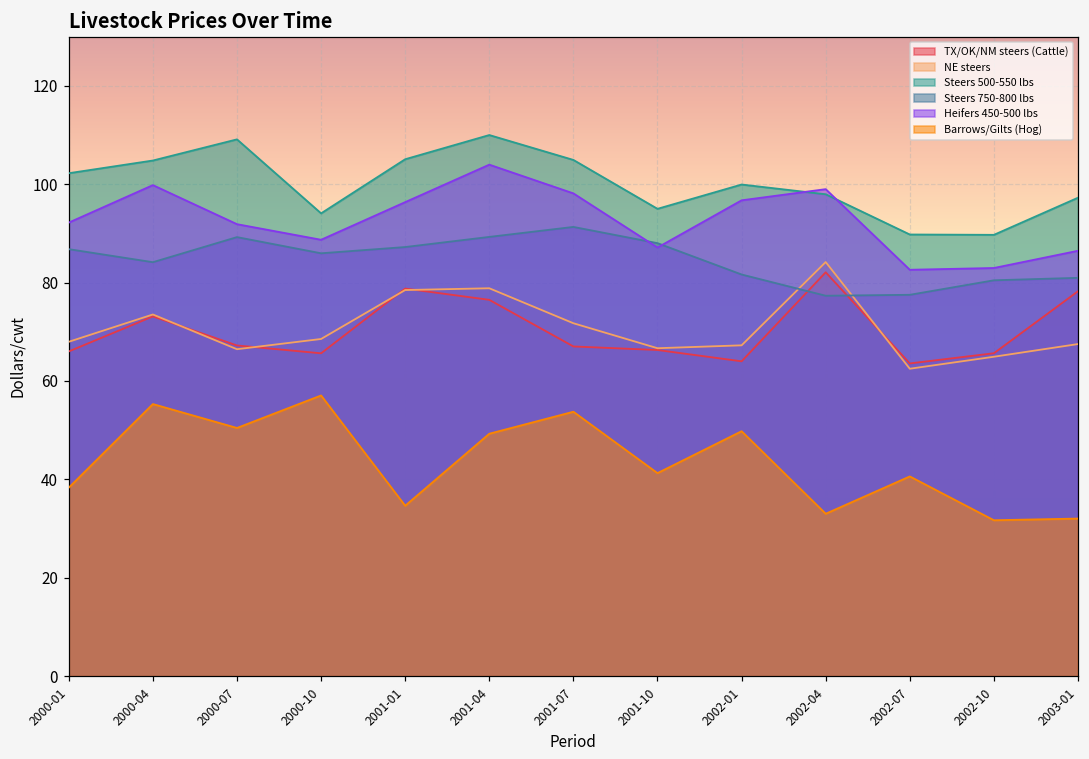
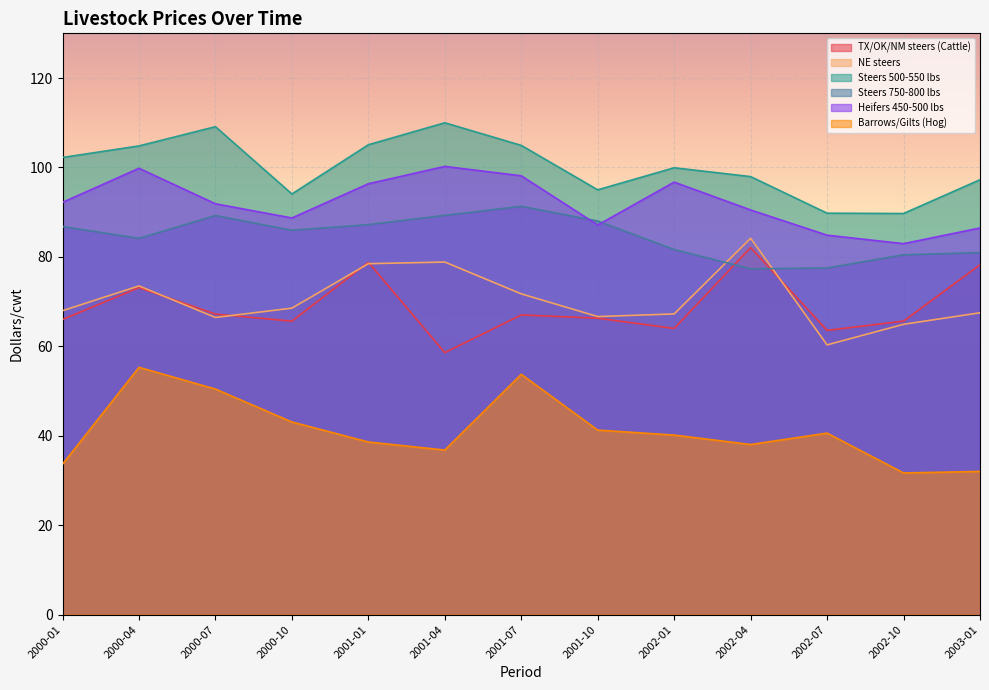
Barrows/Gilts (Hog), 2000-01: 38 -> 34
Barrows/Gilts (Hog), 2000-10: 57 -> 43
Barrows/Gilts (Hog), 2001-01: 35 -> 39
TX/OK/NM steers (Cattle), 2001-04: 77 -> 59
Heifers 450-500 lbs, 2001-04: 104 -> 100
Barrows/Gilts (Hog), 2001-04: 49 -> 37
Barrows/Gilts (Hog), 2002-01: 50 -> 40
Heifers 450-500 lbs, 2002-04: 99 -> 91
Barrows/Gilts (Hog), 2002-04: 33 -> 38
NE steers, 2002-07: 62 -> 60
Heifers 450-500 lbs, 2002-07: 83 -> 85
